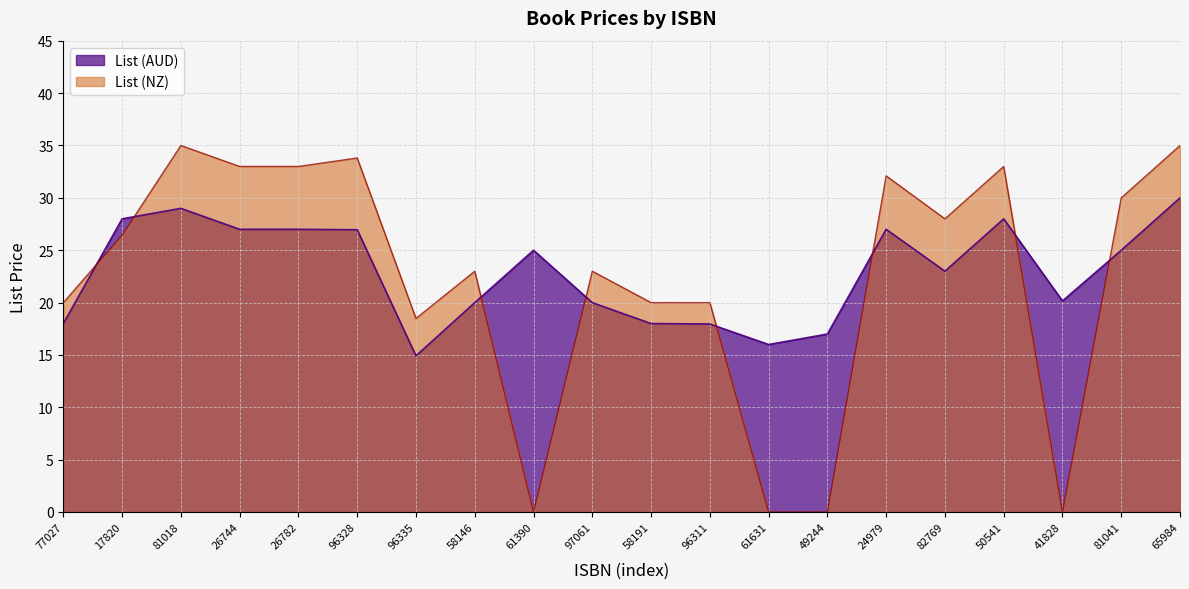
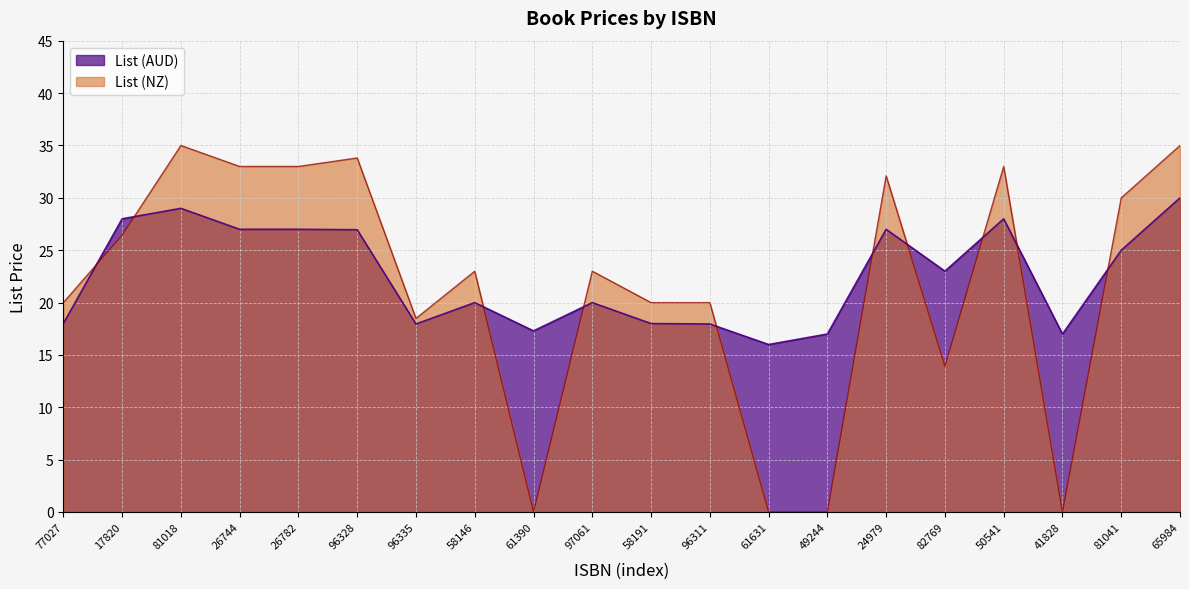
List (AUD), 96335: 14.9 -> 18.0
List (AUD), 61390: 25.0 -> 17.3
List (NZ), 82769: 28.0 -> 13.9
List (AUD), 41828: 20.2 -> 17.0
